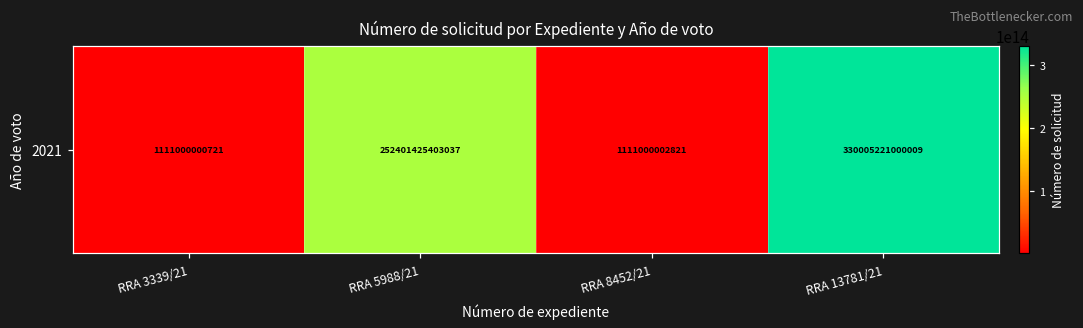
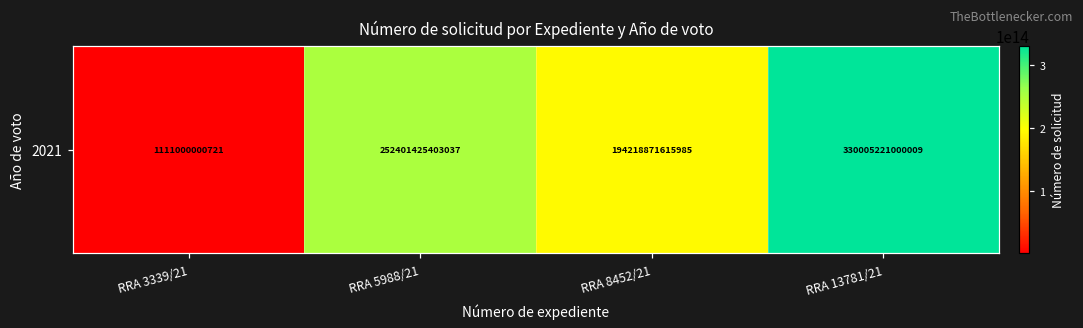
2021, RRA 8452/21: 1111000002821 -> 194218871615985
